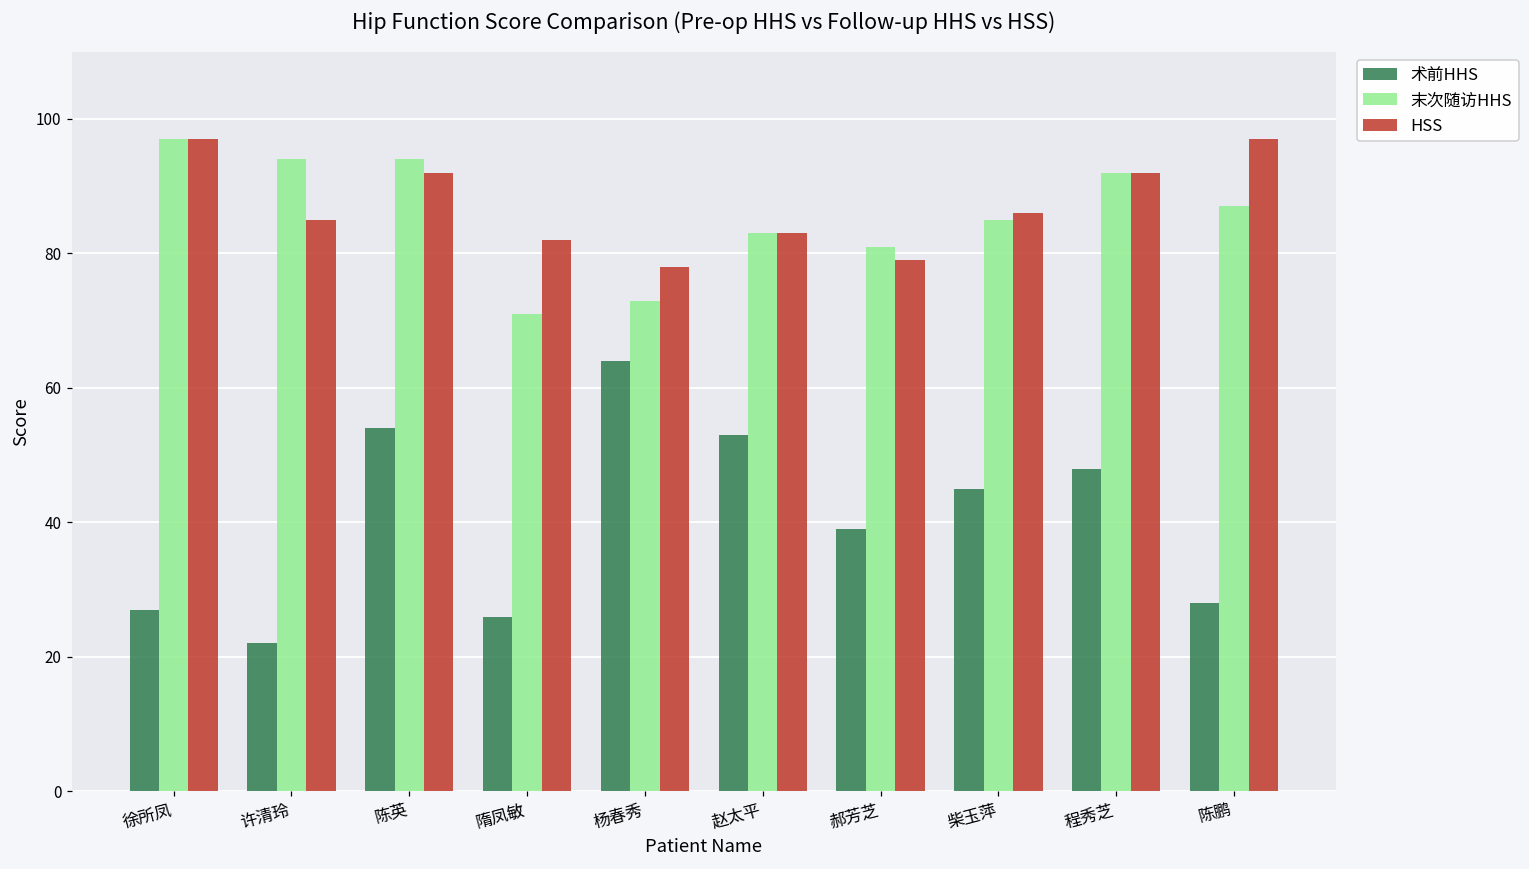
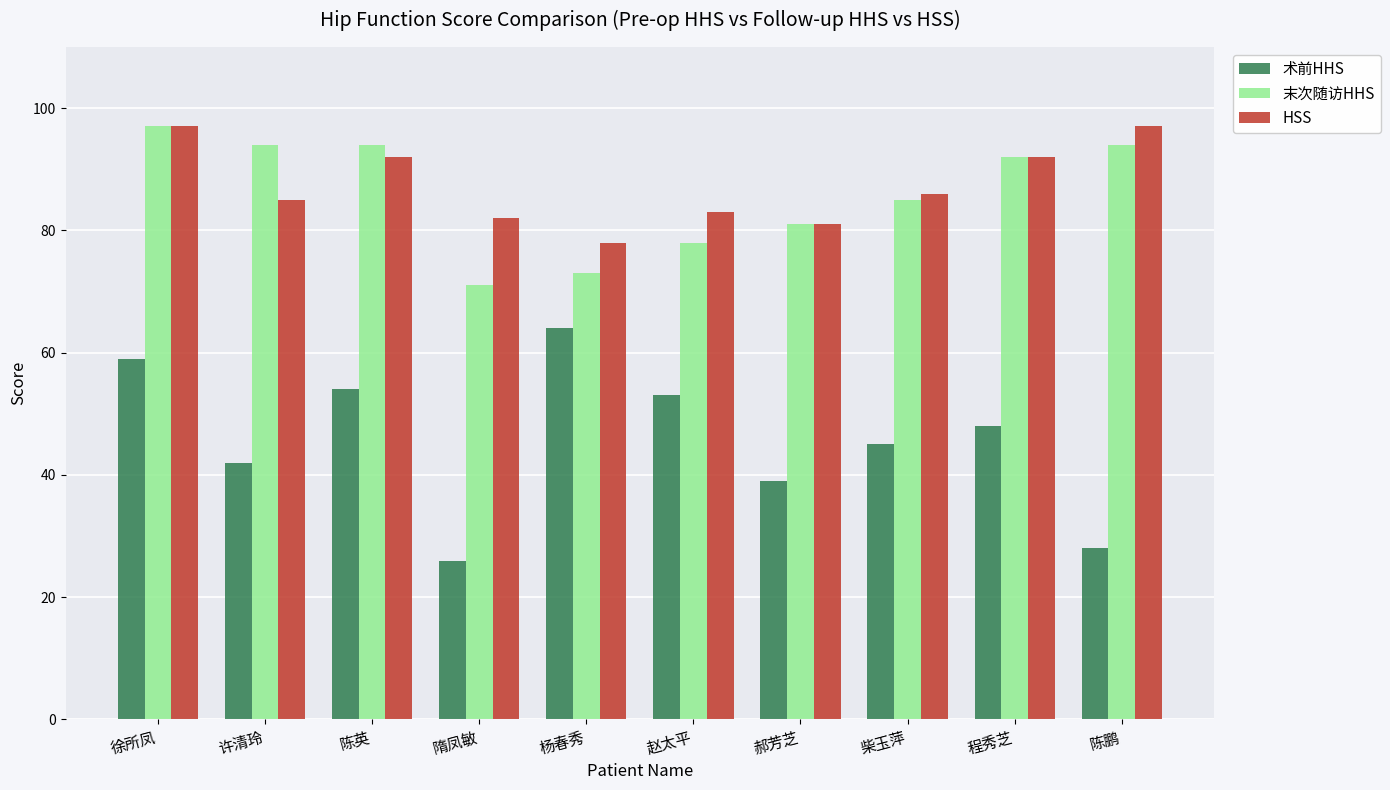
术前HHS, 徐所凤: 27 -> 59
术前HHS, 许清玲: 22 -> 42
末次随访HHS, 赵太平: 83 -> 78
HSS, 郝芳芝: 79 -> 81
末次随访HHS, 陈鹏: 87 -> 94
